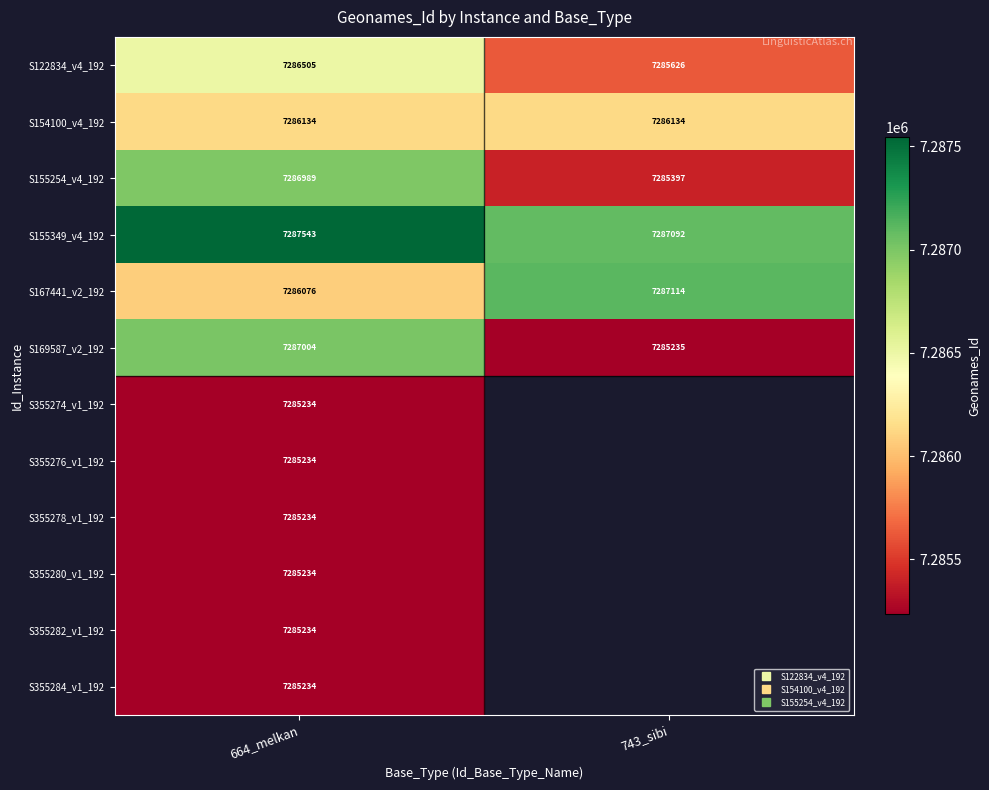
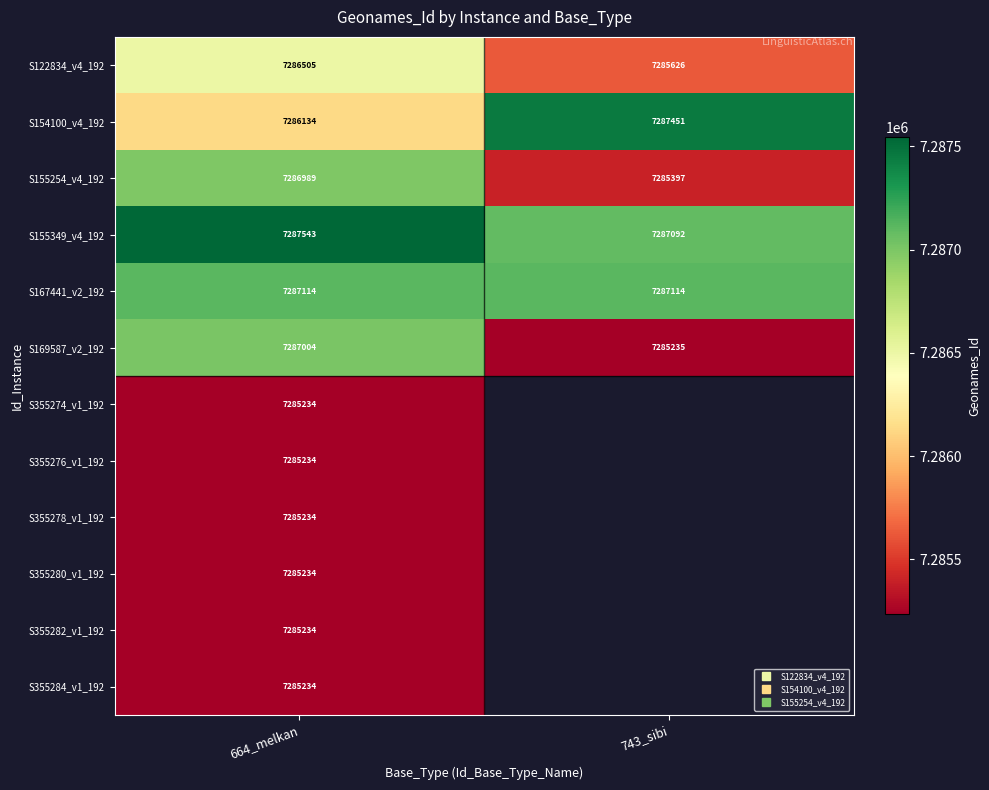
S154100_v4_192, 743_sibi: 7286134 -> 7287451
S167441_v2_192, 664_melkan: 7286076 -> 7287114
